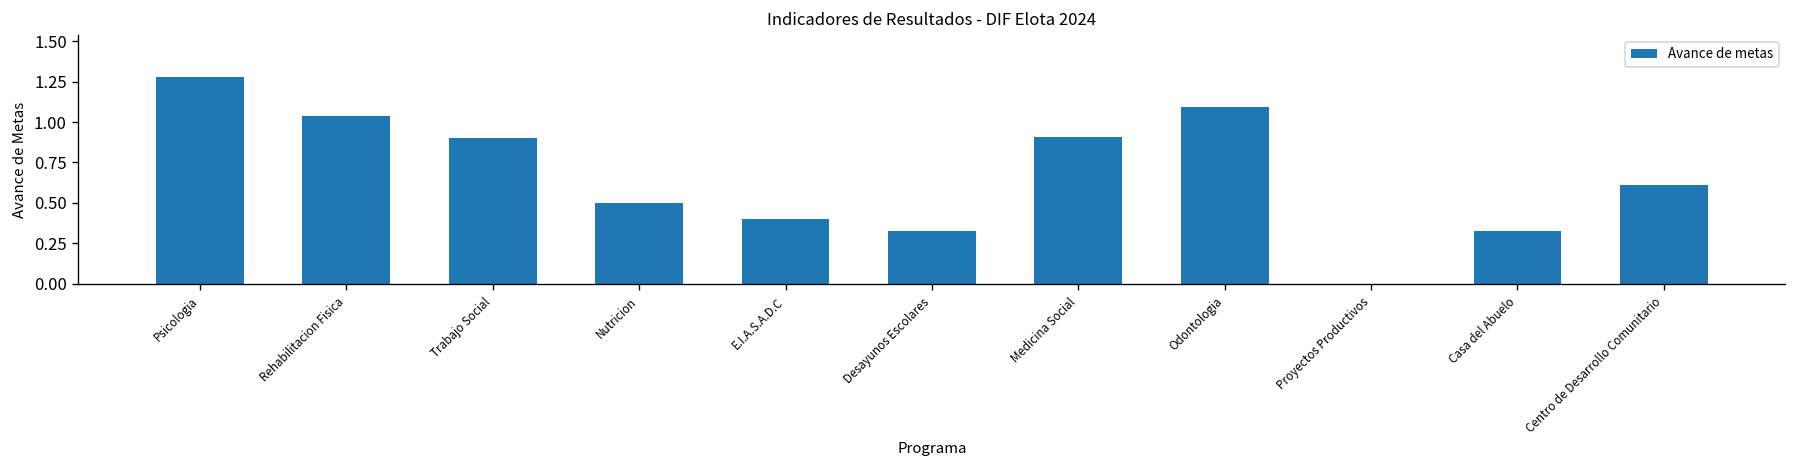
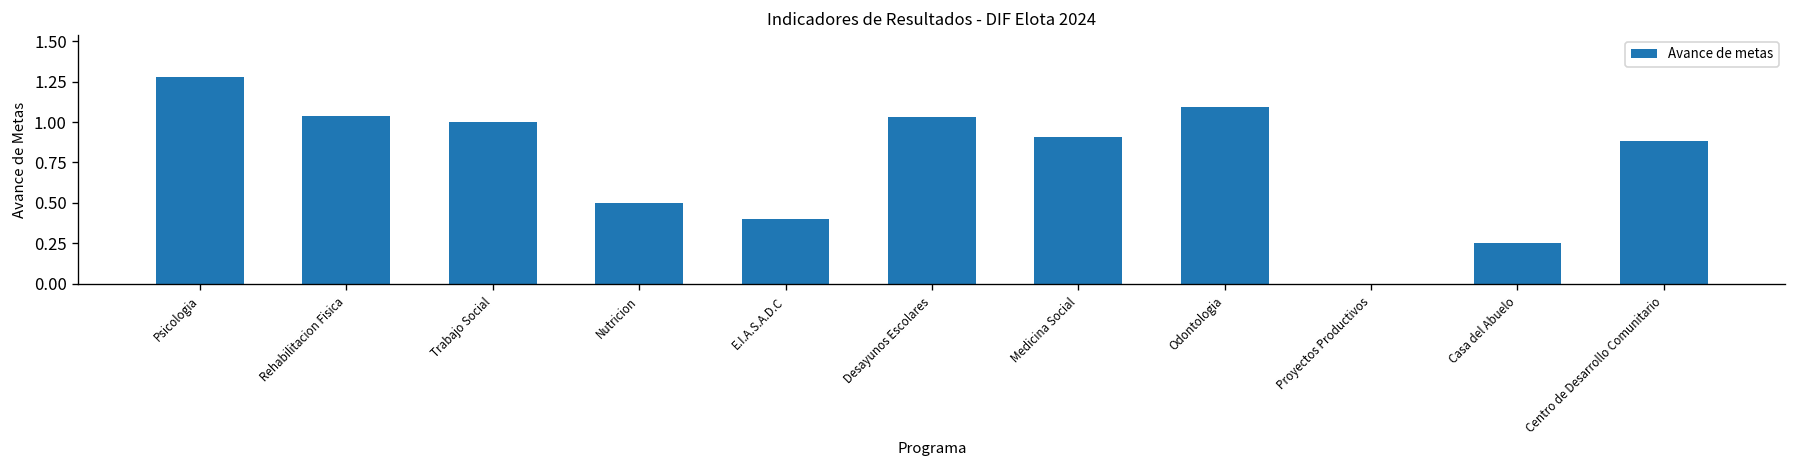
Trabajo Social: 0.9 -> 1.0
Desayunos Escolares: 0.33 -> 1.03
Casa del Abuelo: 0.33 -> 0.25
Centro de Desarrollo Comunitario: 0.61 -> 0.88
